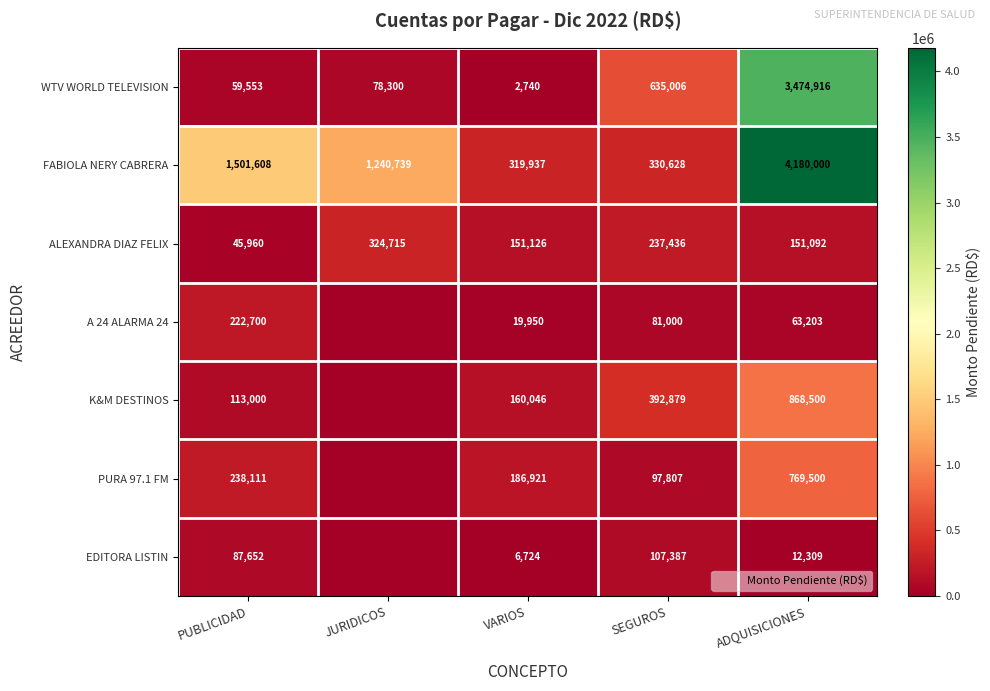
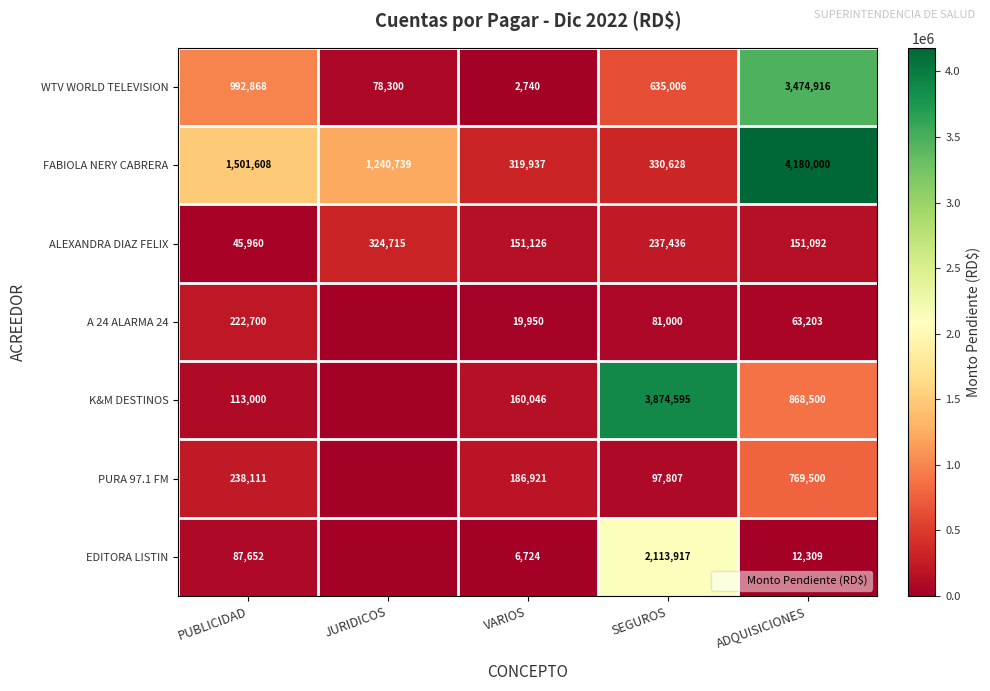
WTV WORLD TELEVISION, PUBLICIDAD: 59,553 -> 992,868
K&M DESTINOS, SEGUROS: 392,879 -> 3,874,595
EDITORA LISTIN, SEGUROS: 107,387 -> 2,113,917
